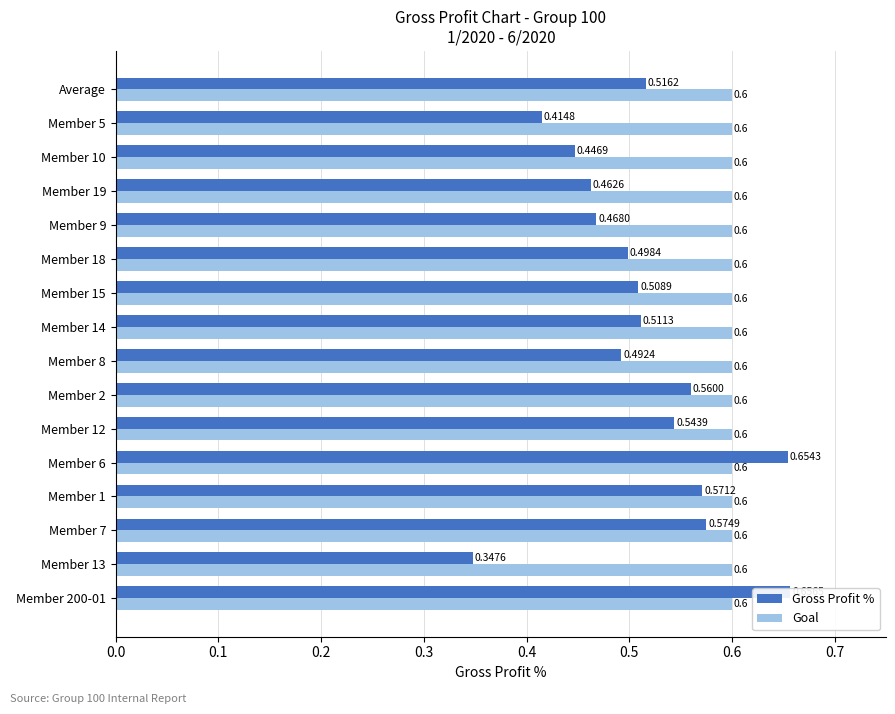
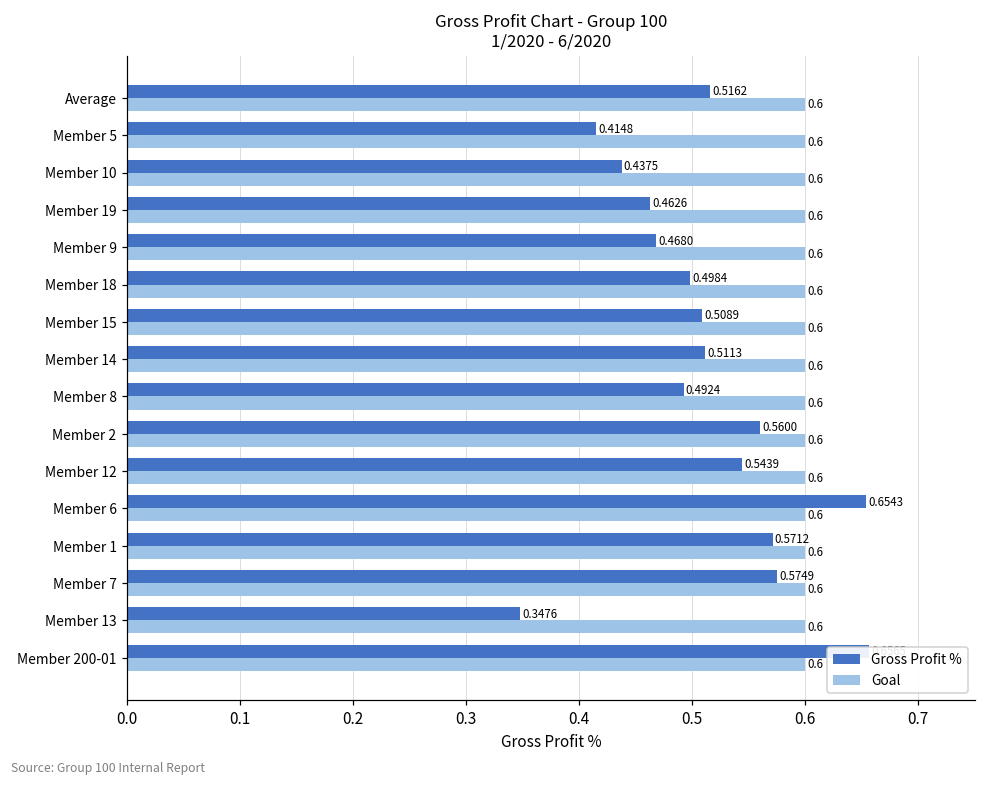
Gross Profit %, Member 10: 0.4469 -> 0.4375
